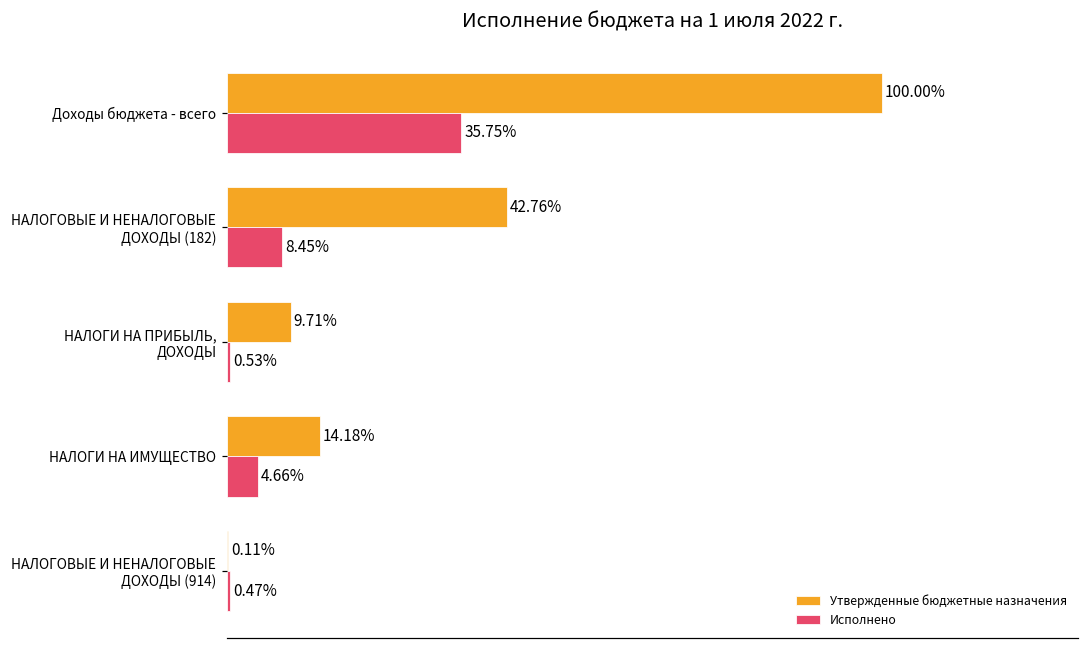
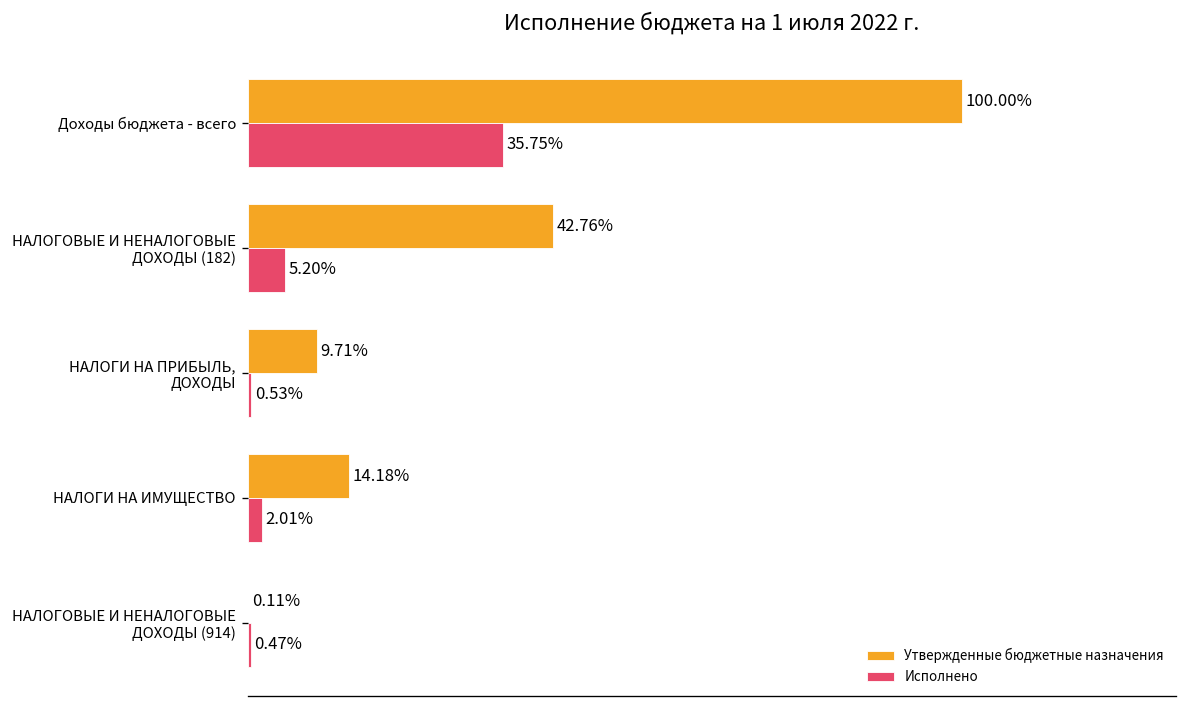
Исполнено, НАЛОГОВЫЕ И НЕНАЛОГОВЫЕ ДОХОДЫ (182): 8.45% -> 5.20%
Исполнено, НАЛОГИ НА ИМУЩЕСТВО: 4.66% -> 2.01%
